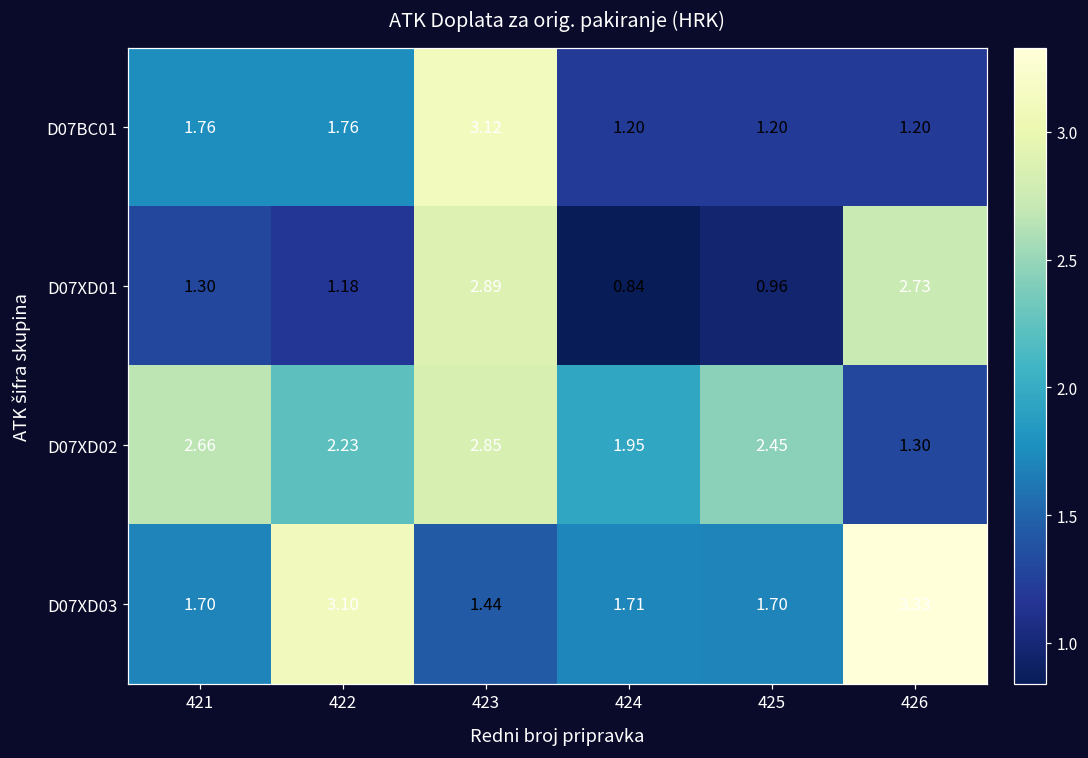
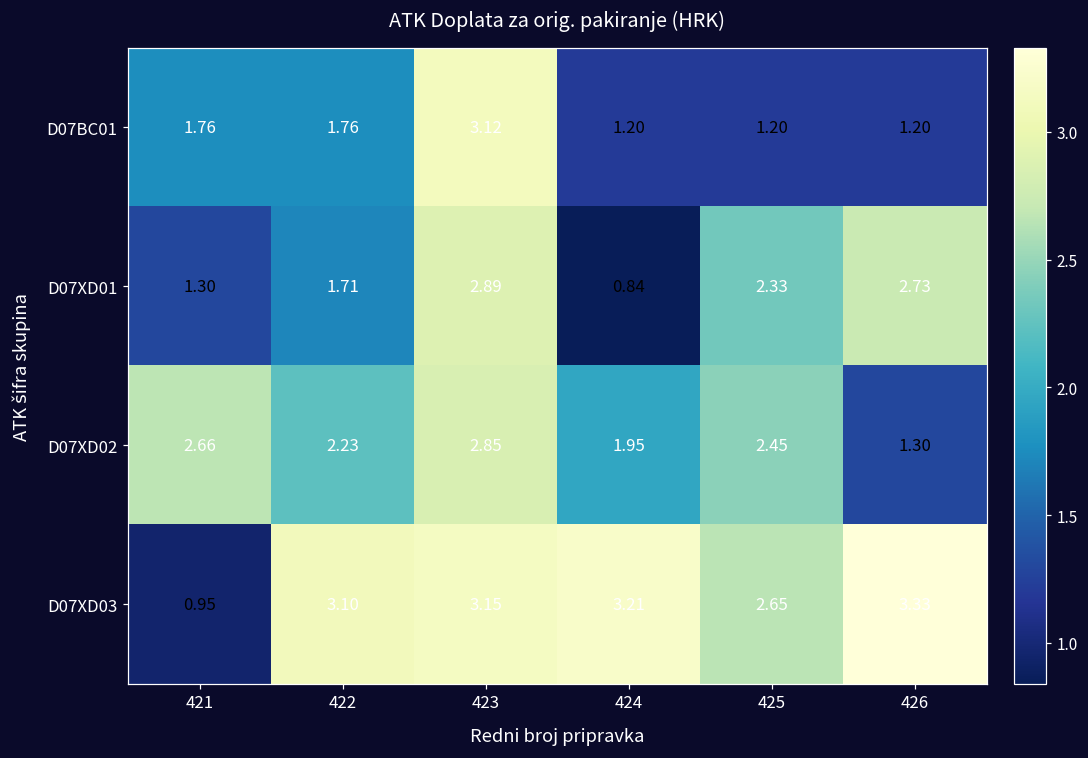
D07XD01, 422: 1.18 -> 1.71
D07XD01, 425: 0.96 -> 2.33
D07XD03, 421: 1.70 -> 0.95
D07XD03, 423: 1.44 -> 3.15
D07XD03, 424: 1.71 -> 3.21
D07XD03, 425: 1.70 -> 2.65
